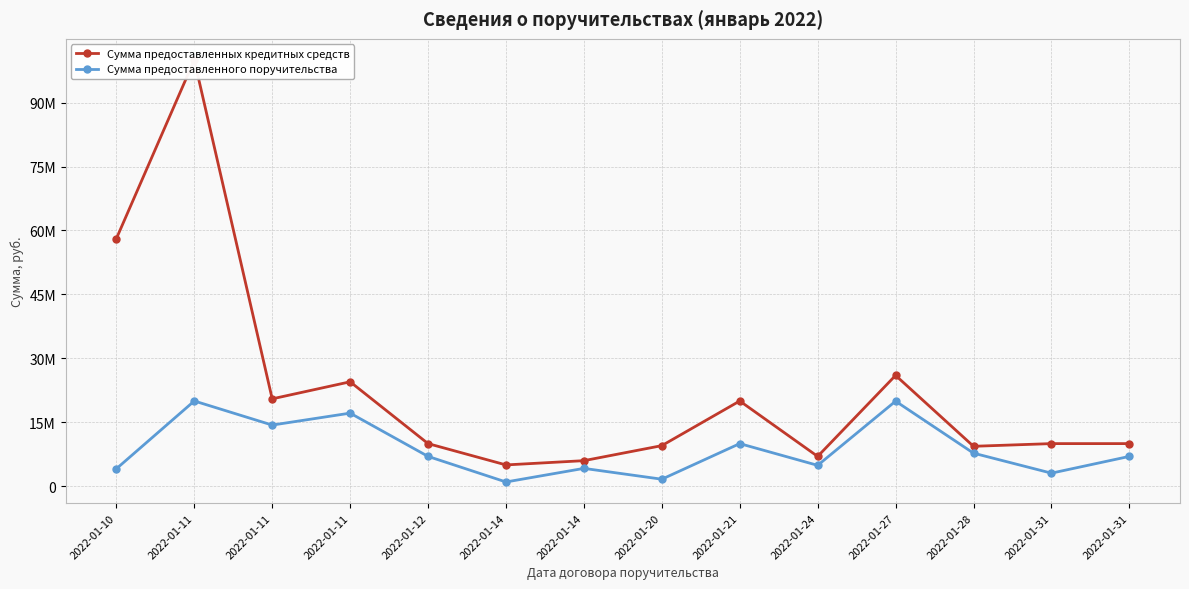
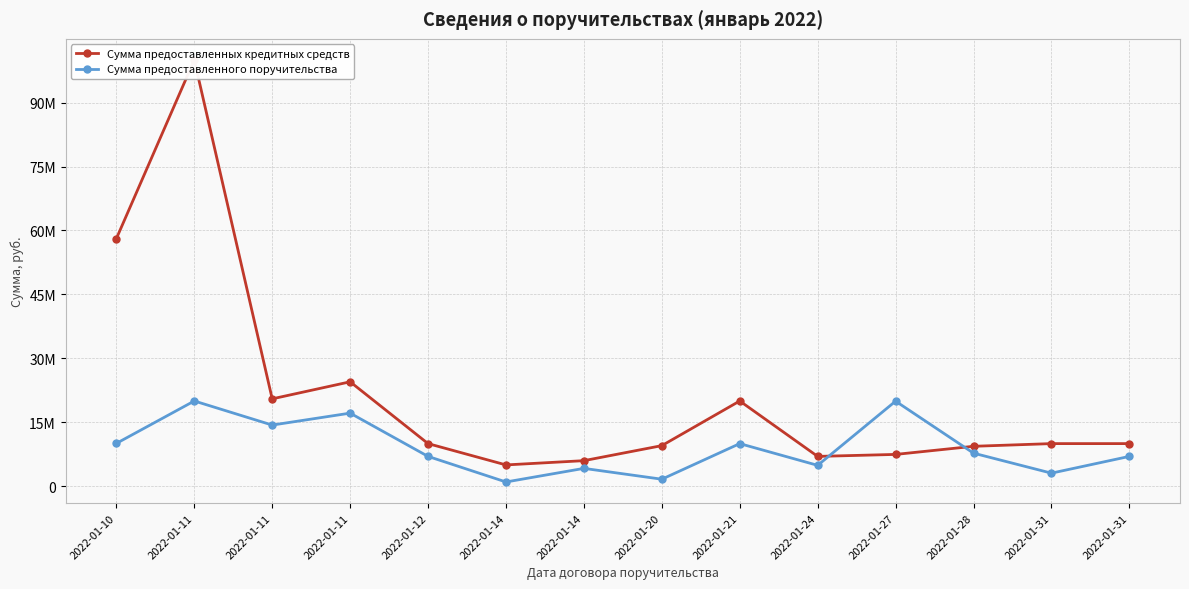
Сумма предоставленного поручительства, 2022-01-10: 4000000 -> 10000000
Сумма предоставленных кредитных средств, 2022-01-27: 26000000 -> 7000000
